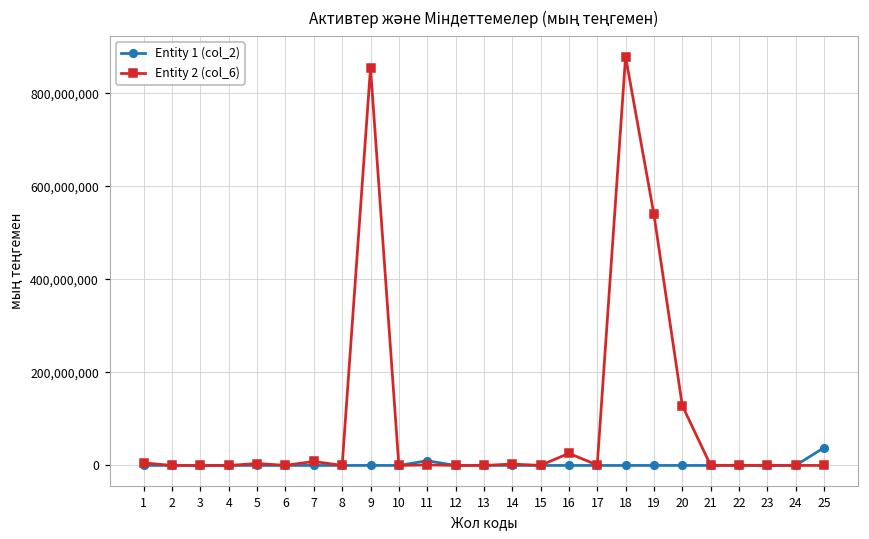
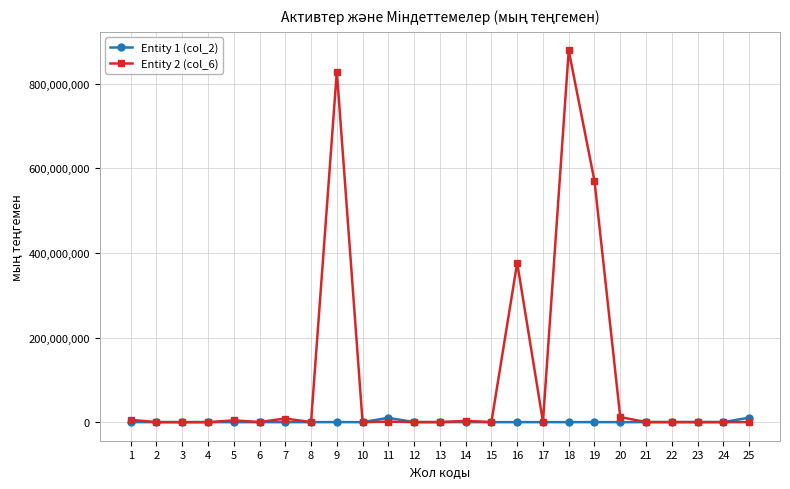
Entity 2 (col_6), 9: 850,000,000 -> 830,000,000
Entity 2 (col_6), 16: 30,000,000 -> 380,000,000
Entity 2 (col_6), 19: 540,000,000 -> 570,000,000
Entity 2 (col_6), 20: 130,000,000 -> 10,000,000
Entity 1 (col_2), 25: 40,000,000 -> 10,000,000
